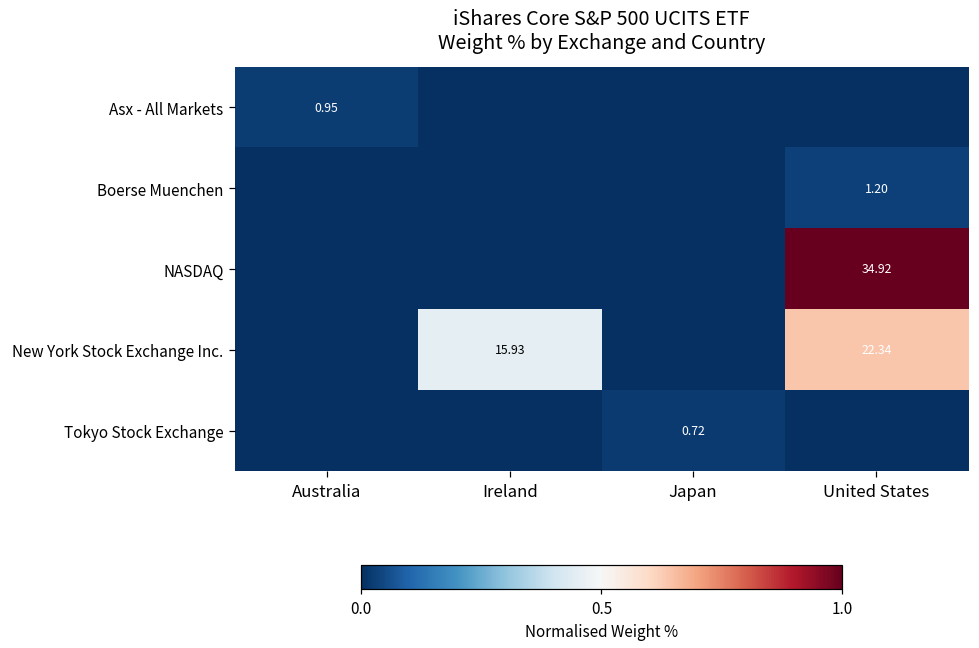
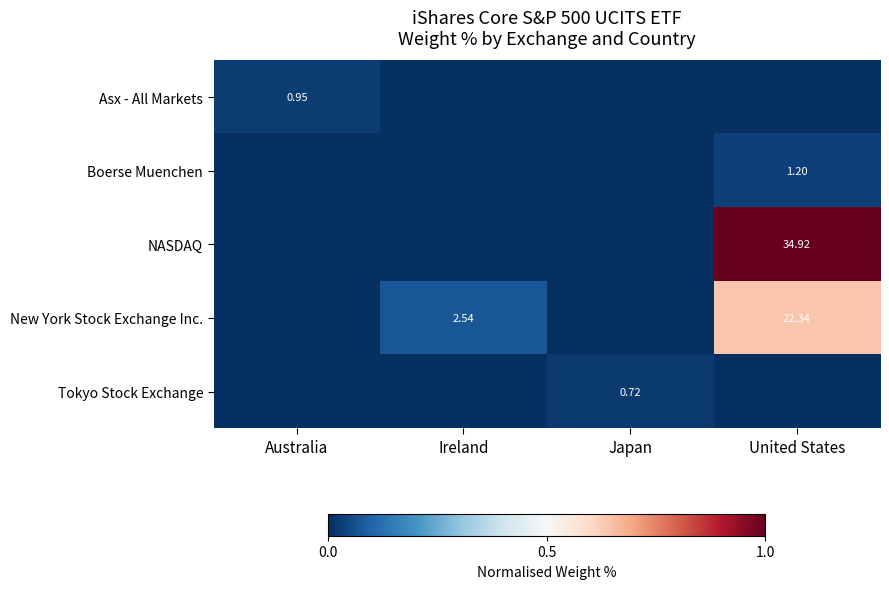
New York Stock Exchange Inc., Ireland: 15.93 -> 2.54
